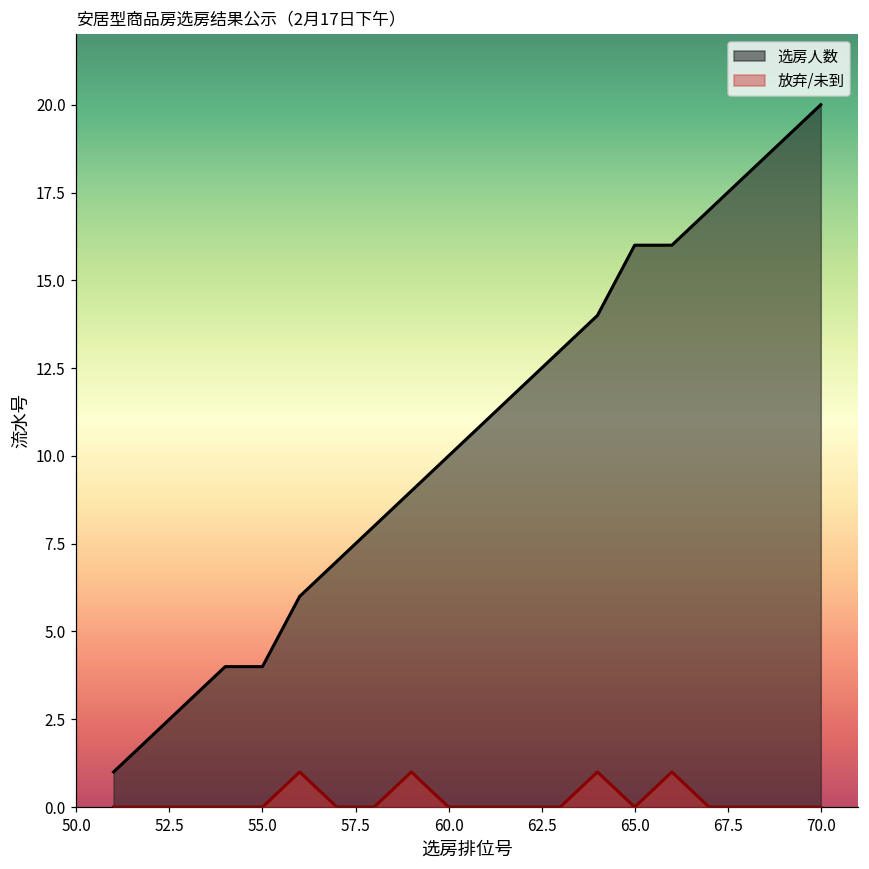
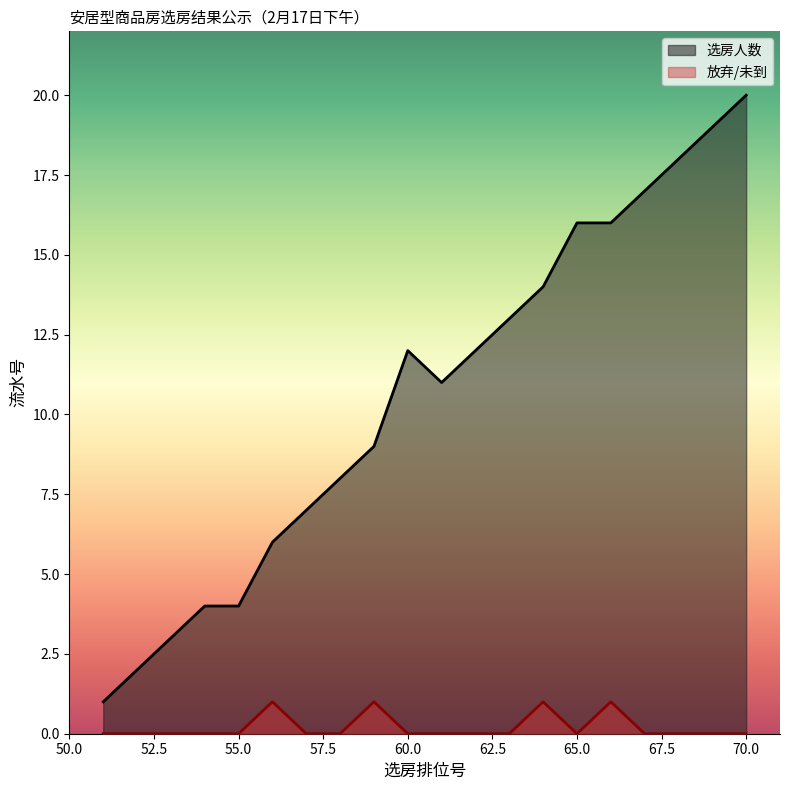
选房人数, 60.0: 10 -> 12
